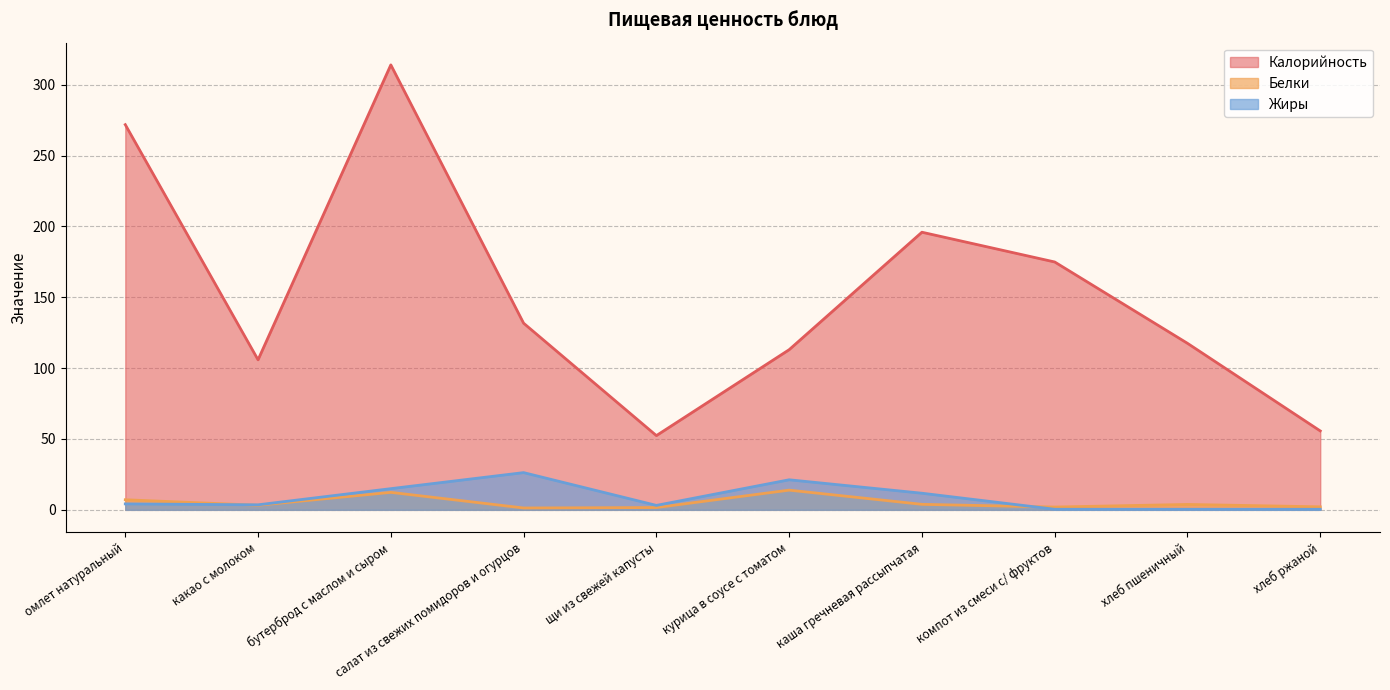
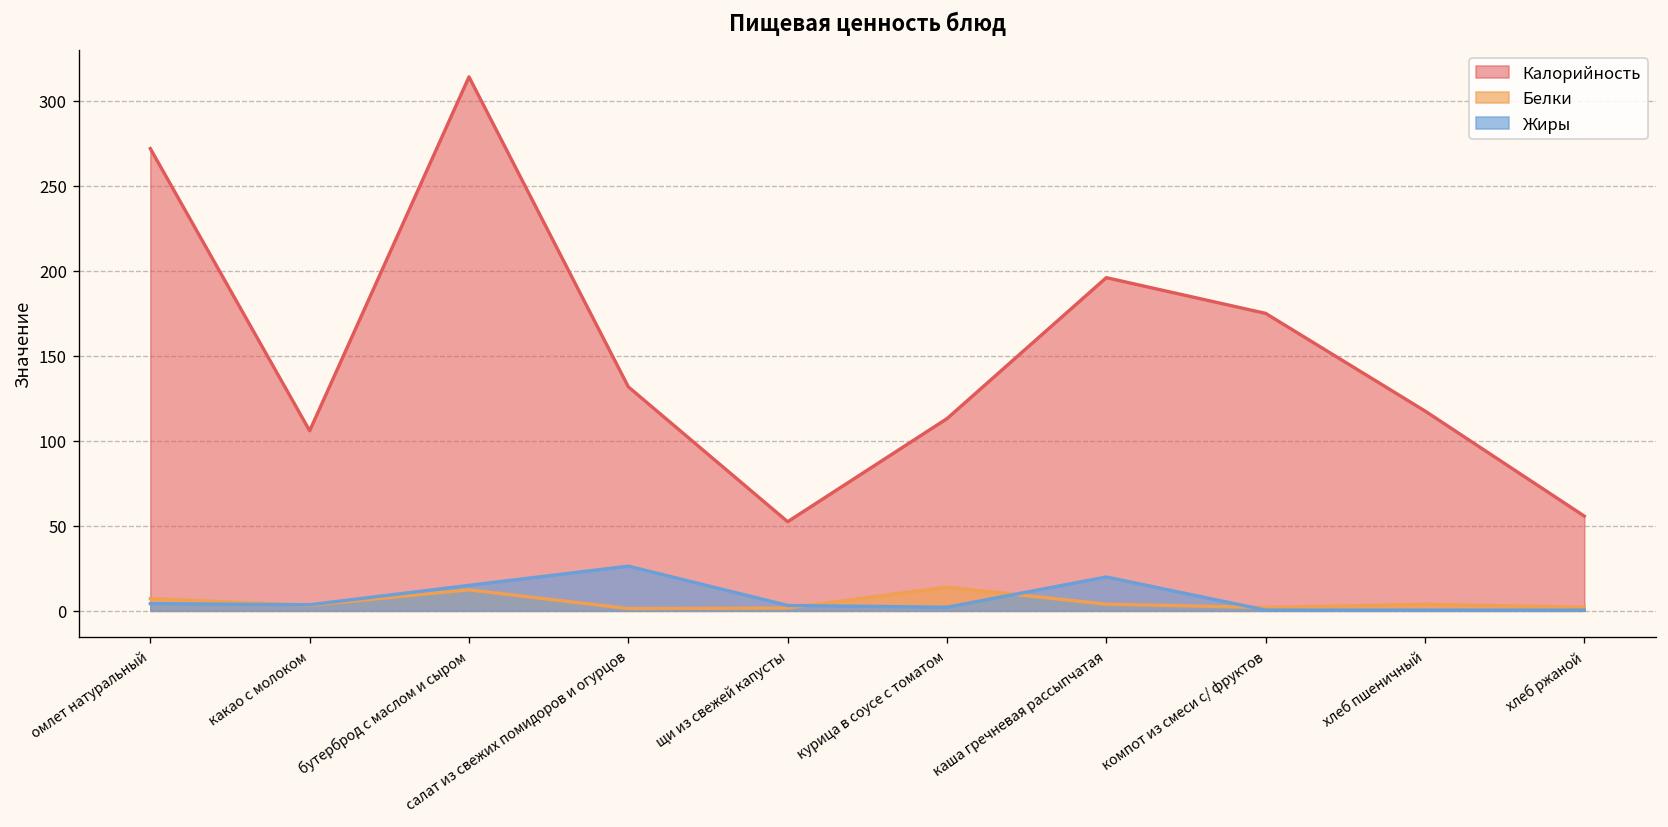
Жиры, курица в соусе с томатом: 21 -> 2
Жиры, каша гречневая рассыпчатая: 12 -> 20
